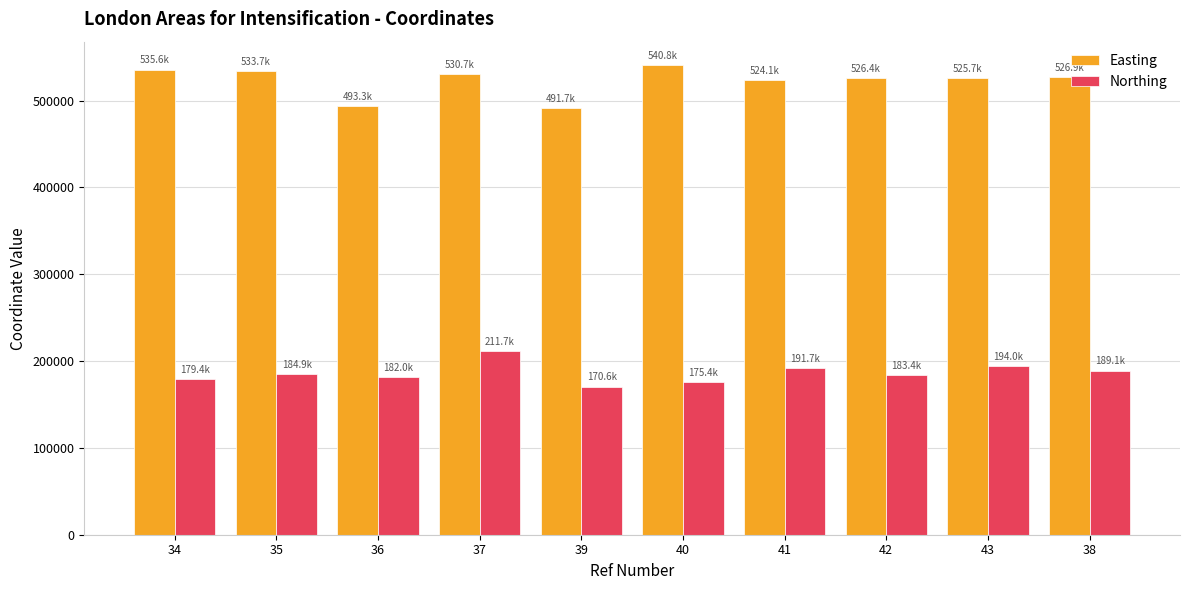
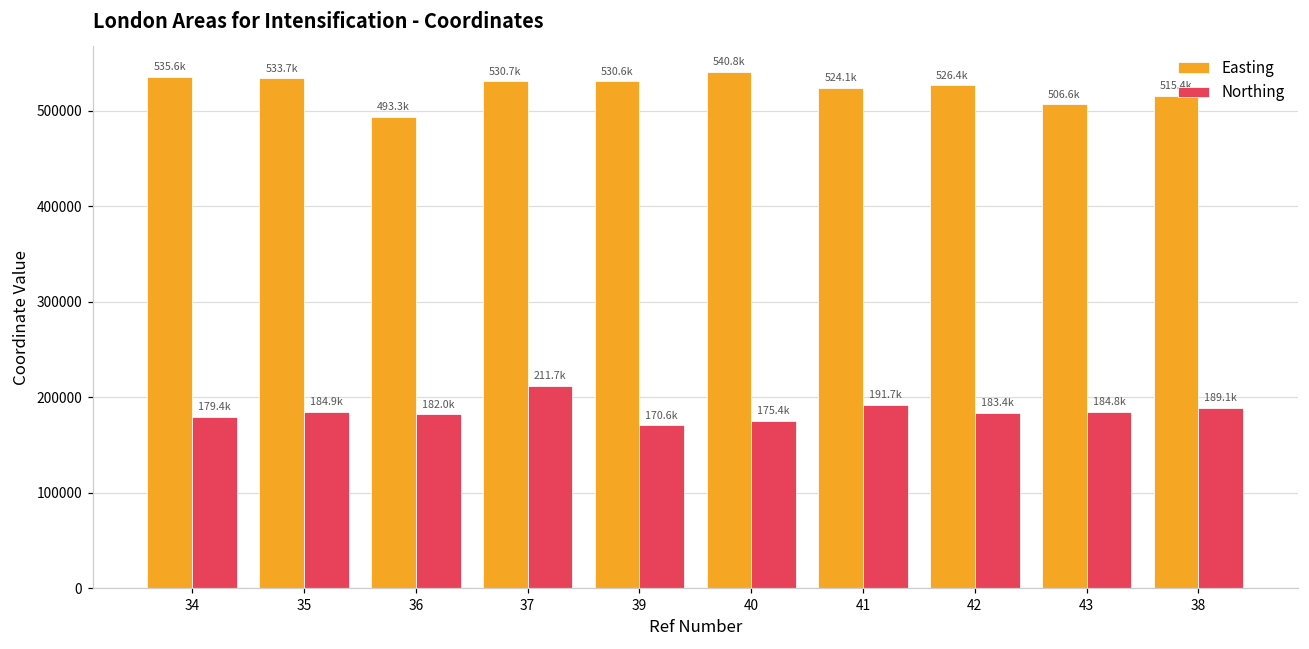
Easting, 39: 491.7k -> 530.6k
Easting, 43: 525.7k -> 506.6k
Northing, 43: 194.0k -> 184.8k
Easting, 38: 526.9k -> 515.4k
